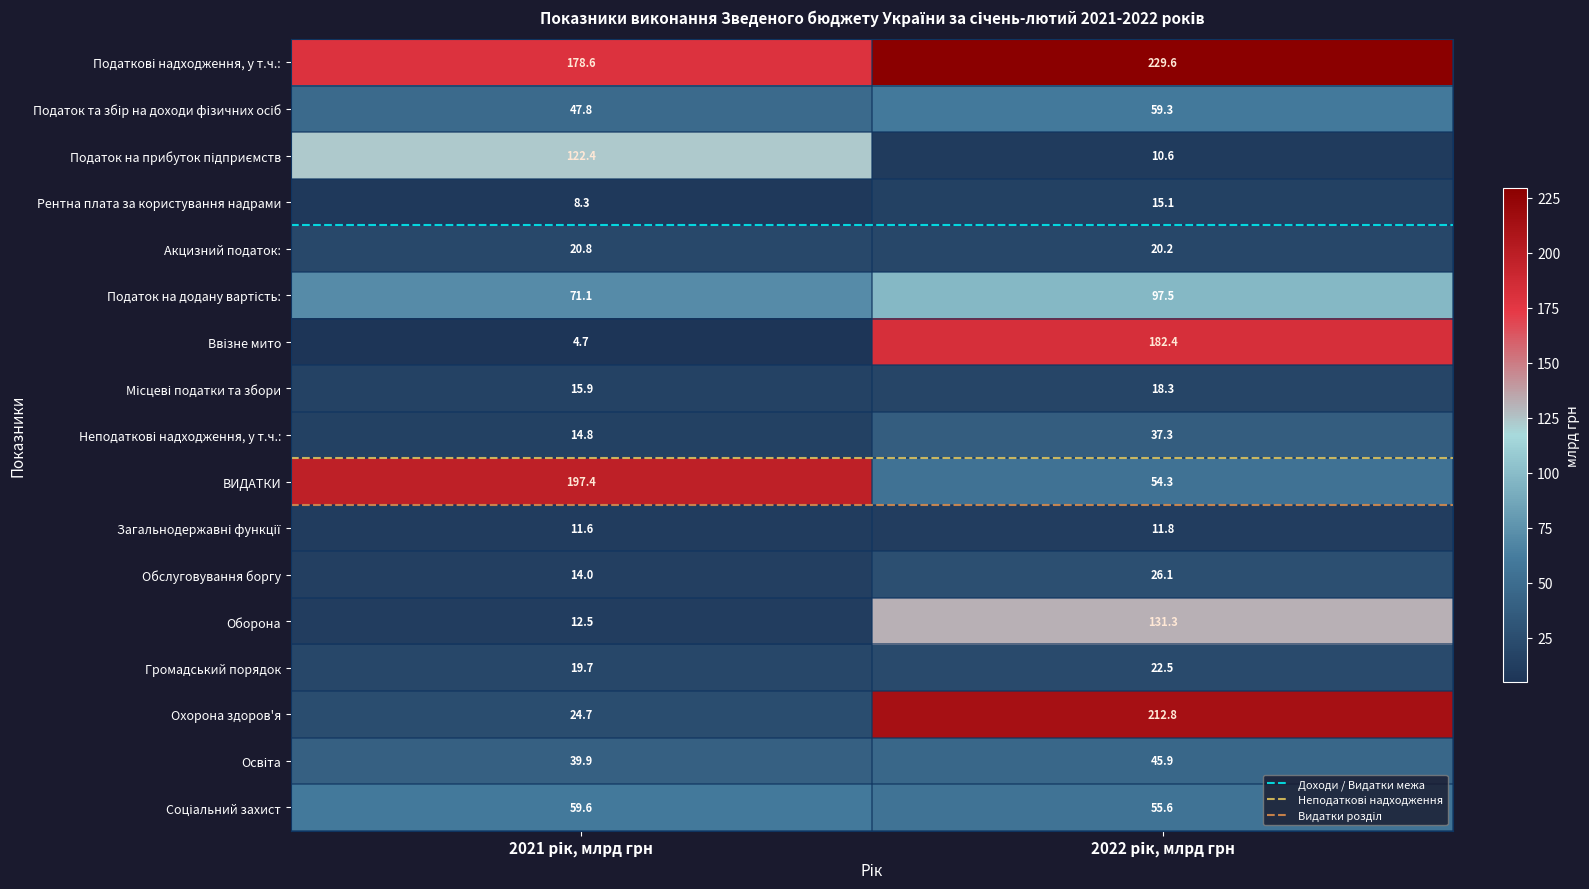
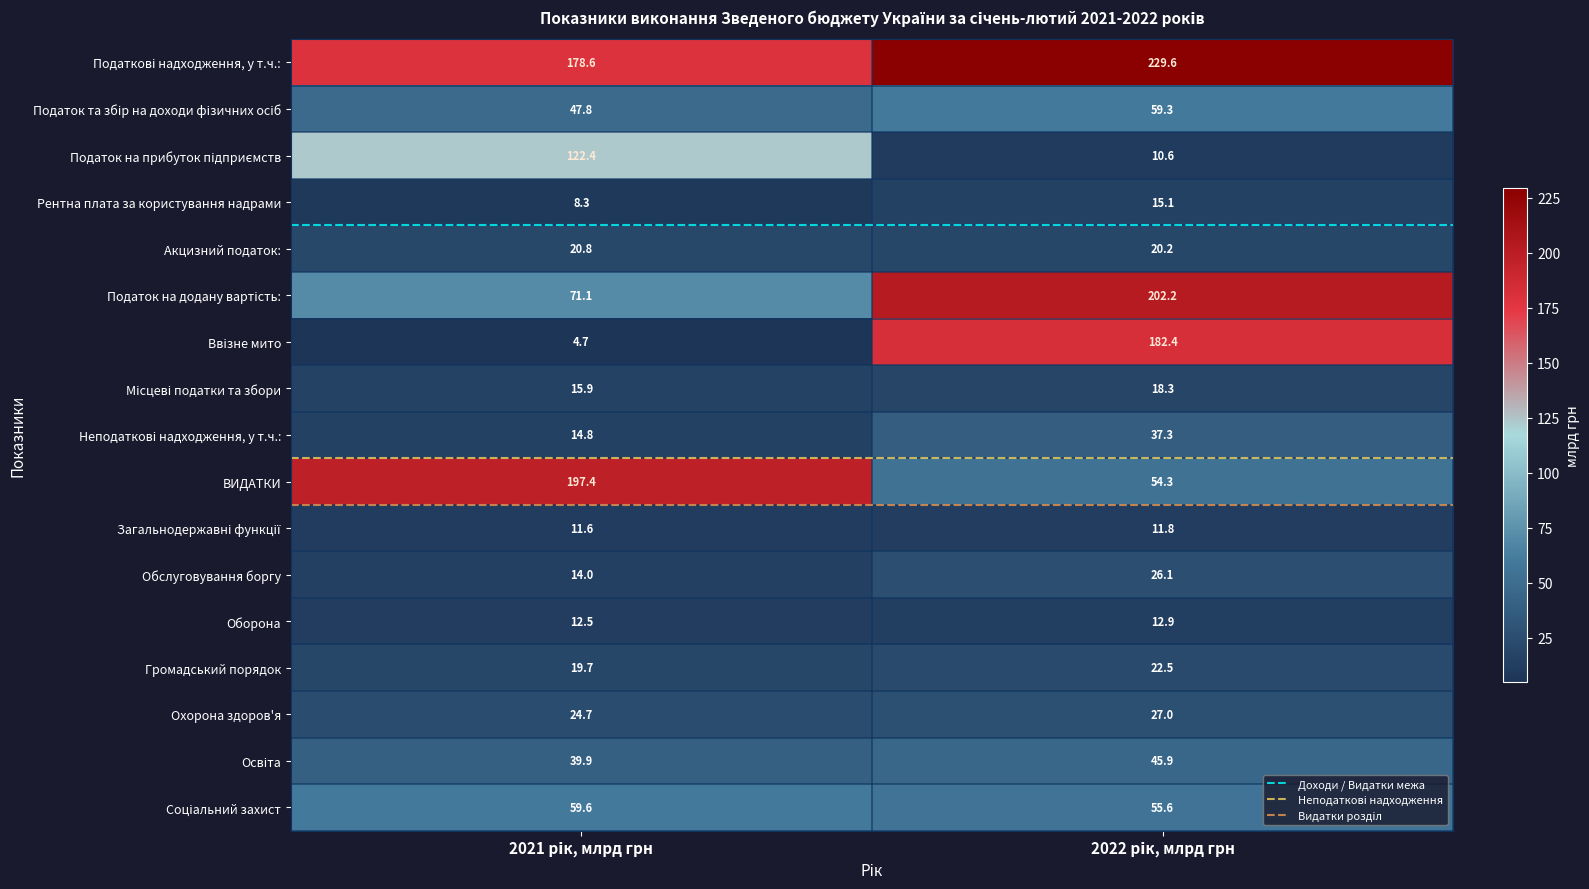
Податок на додану вартість:, 2022 рік, млрд грн: 97.5 -> 202.2
Оборона, 2022 рік, млрд грн: 131.3 -> 12.9
Охорона здоров'я, 2022 рік, млрд грн: 212.8 -> 27.0
